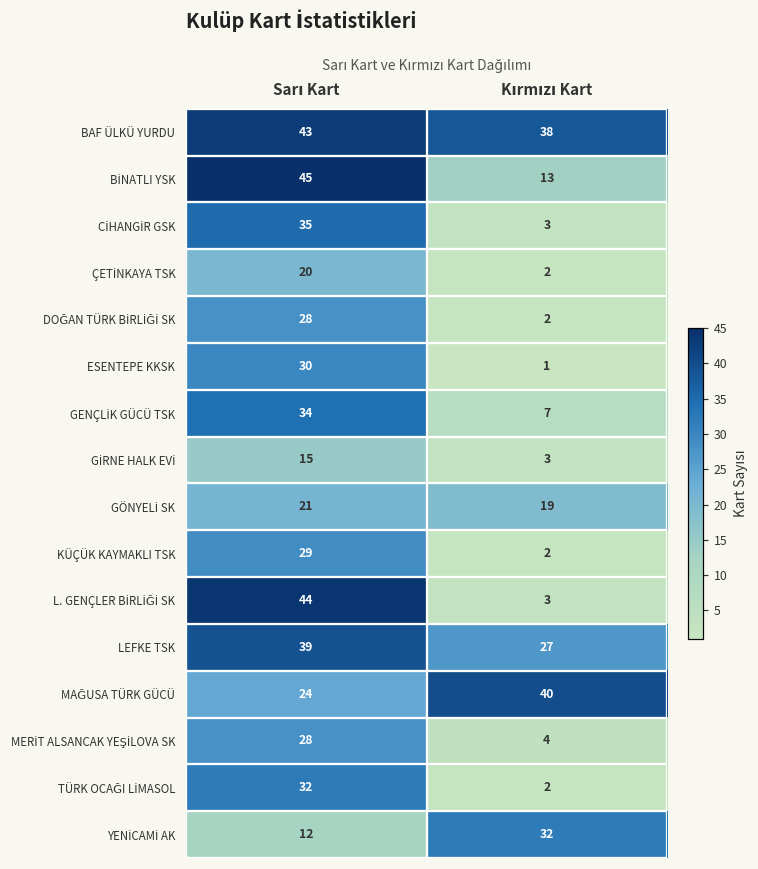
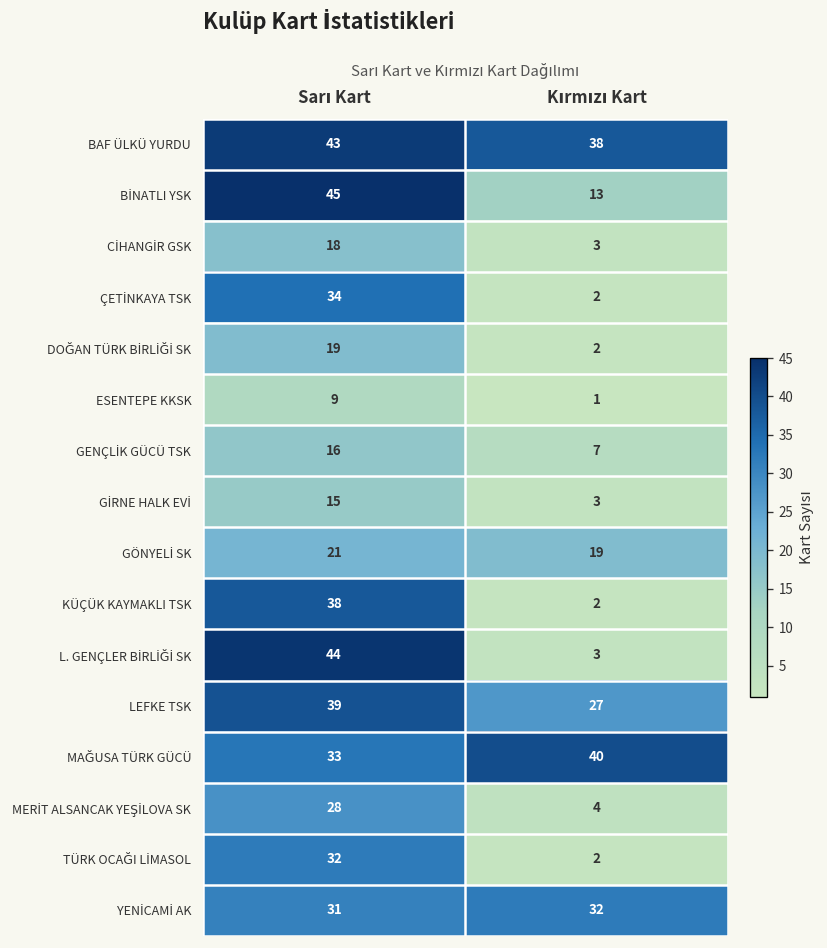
CİHANGİR GSK, Sarı Kart: 35 -> 18
ÇETİNKAYA TSK, Sarı Kart: 20 -> 34
DOĞAN TÜRK BİRLİĞİ SK, Sarı Kart: 28 -> 19
ESENTEPE KKSK, Sarı Kart: 30 -> 9
GENÇLİK GÜCÜ TSK, Sarı Kart: 34 -> 16
KÜÇÜK KAYMAKLI TSK, Sarı Kart: 29 -> 38
MAĞUSA TÜRK GÜCÜ, Sarı Kart: 24 -> 33
YENİCAMİ AK, Sarı Kart: 12 -> 31
